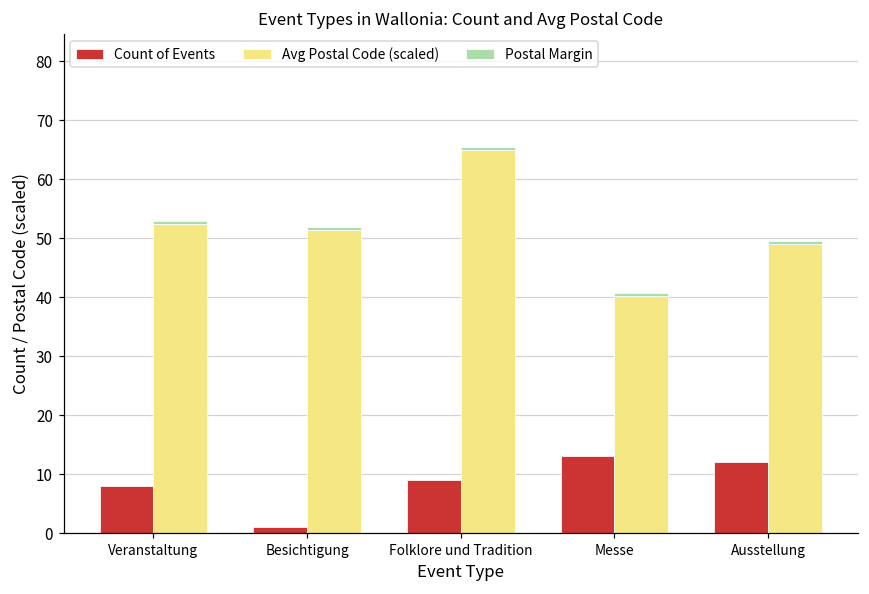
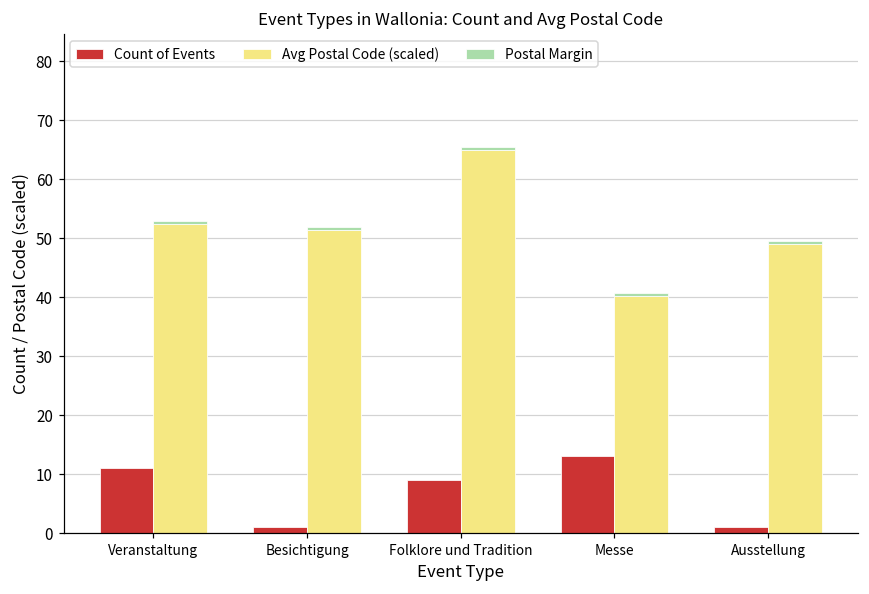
Count of Events, Veranstaltung: 8 -> 11
Count of Events, Ausstellung: 12 -> 1
